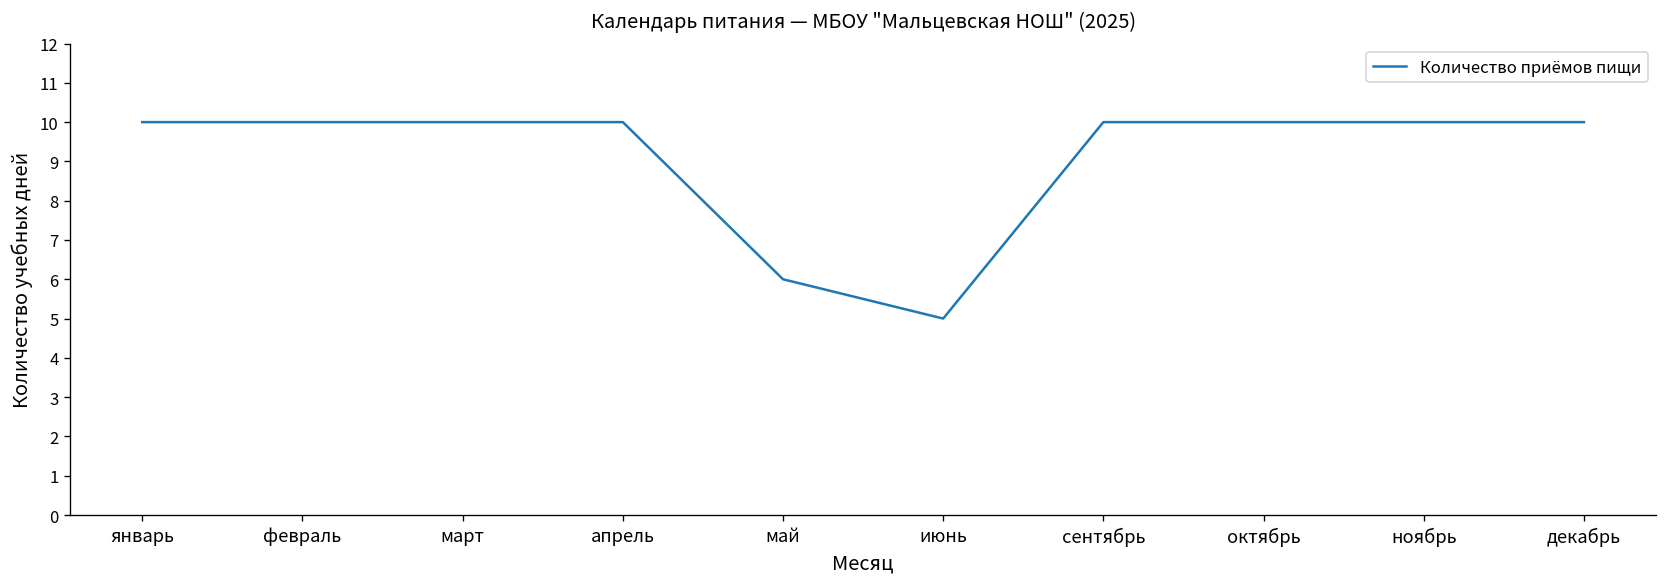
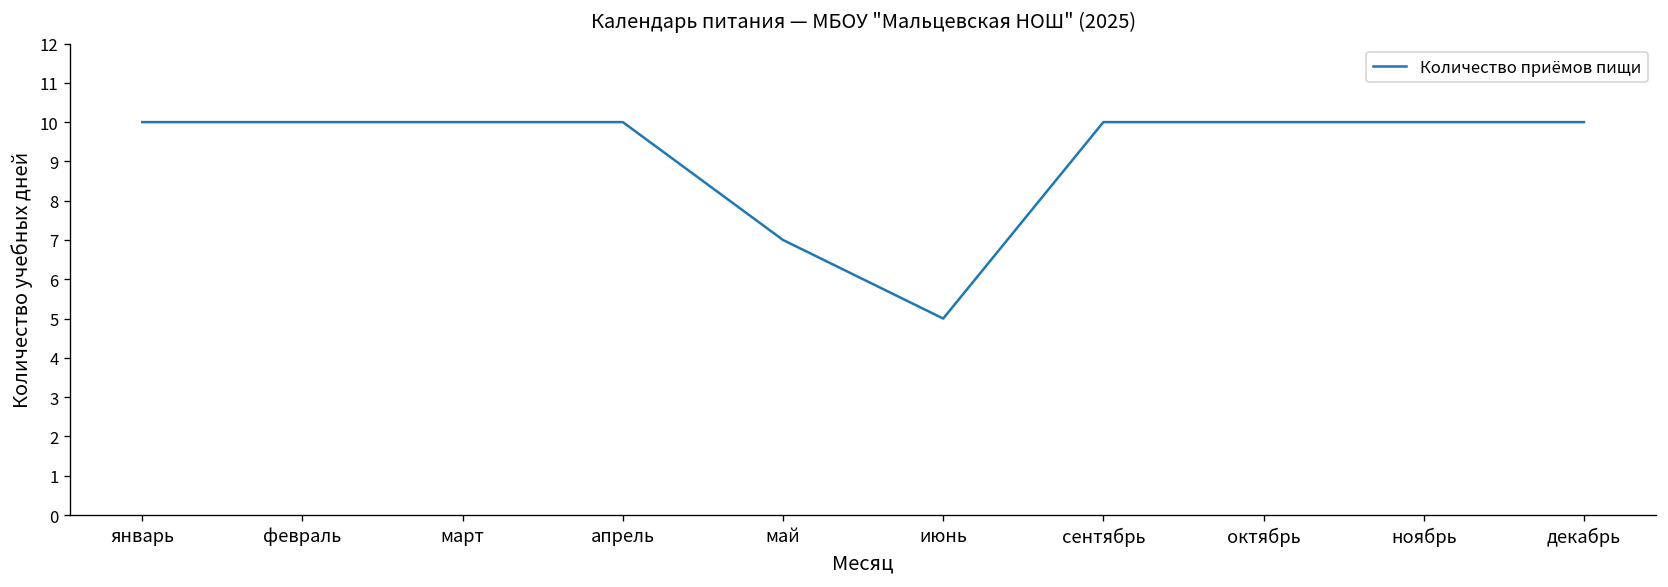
май: 6 -> 7
